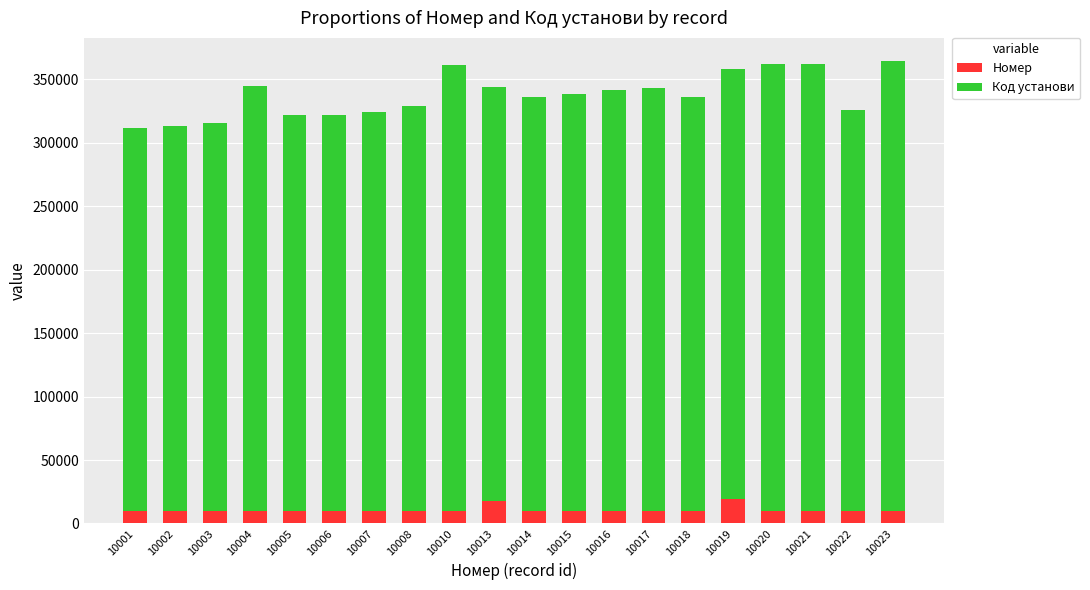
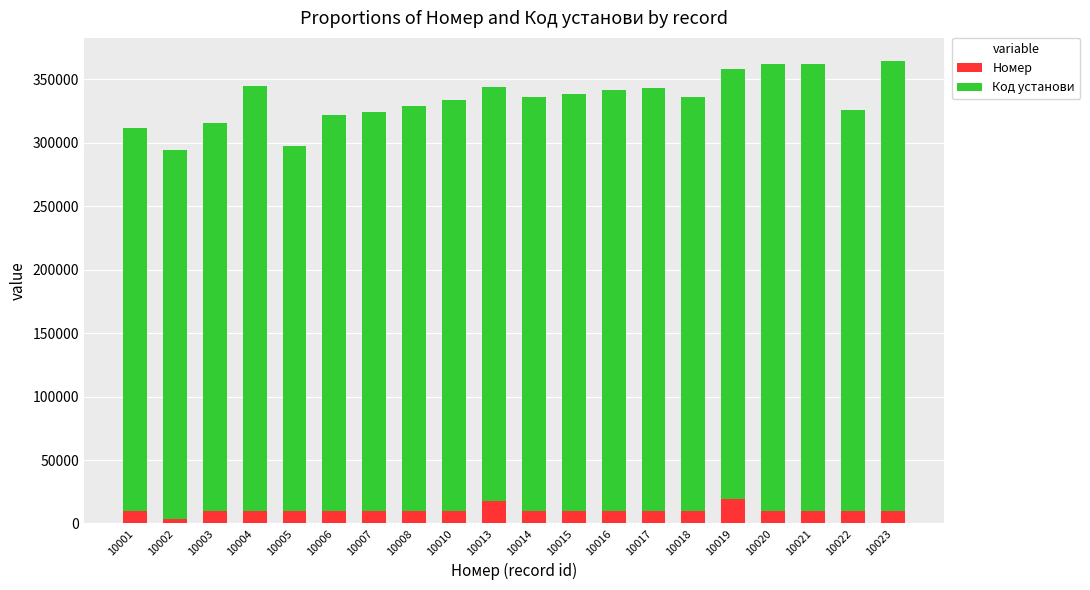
Номер, 10002: 10000 -> 3000
Код установи, 10002: 303000 -> 291000
Код установи, 10005: 312000 -> 288000
Код установи, 10010: 351000 -> 323000
